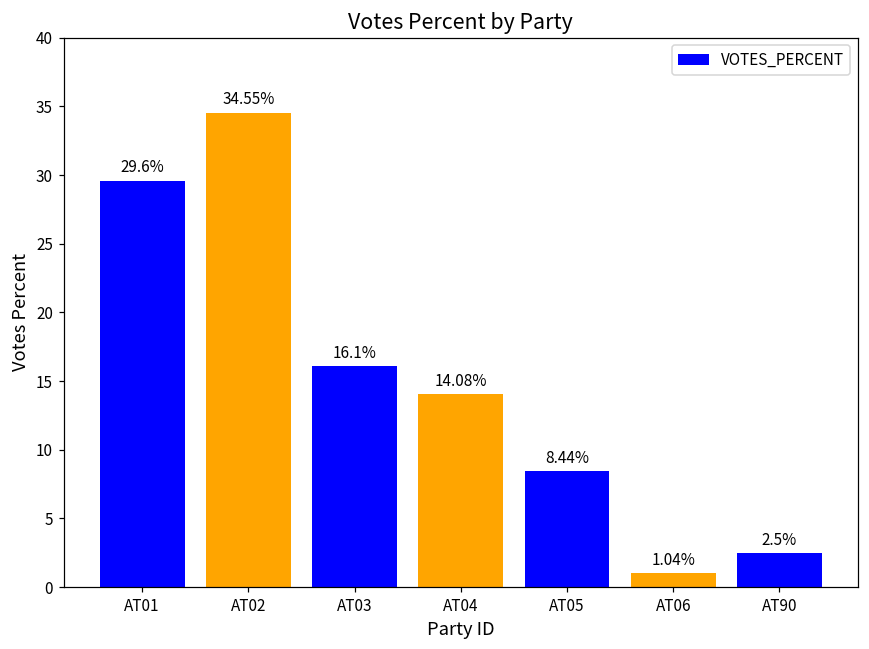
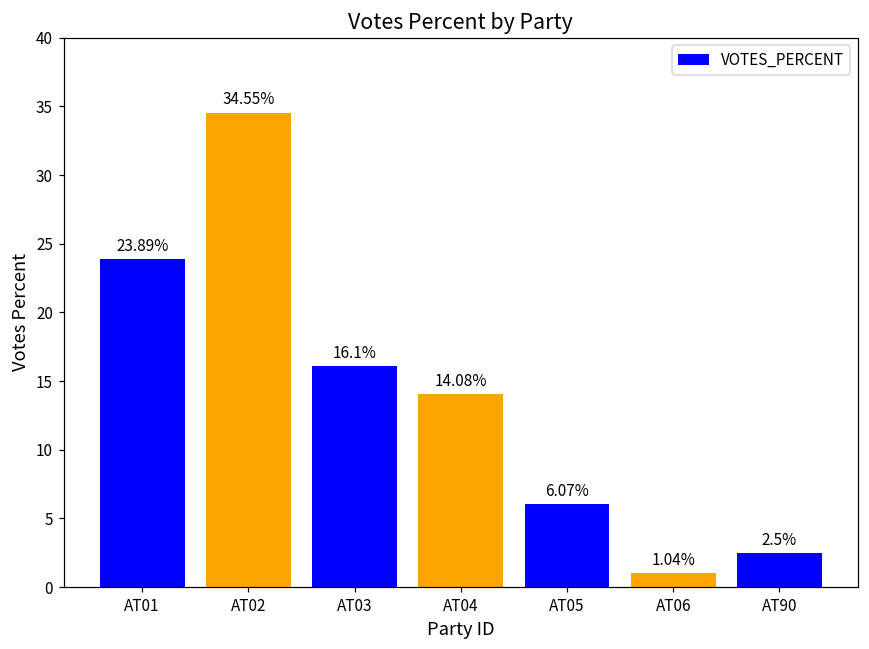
AT01: 29.6% -> 23.89%
AT05: 8.44% -> 6.07%
